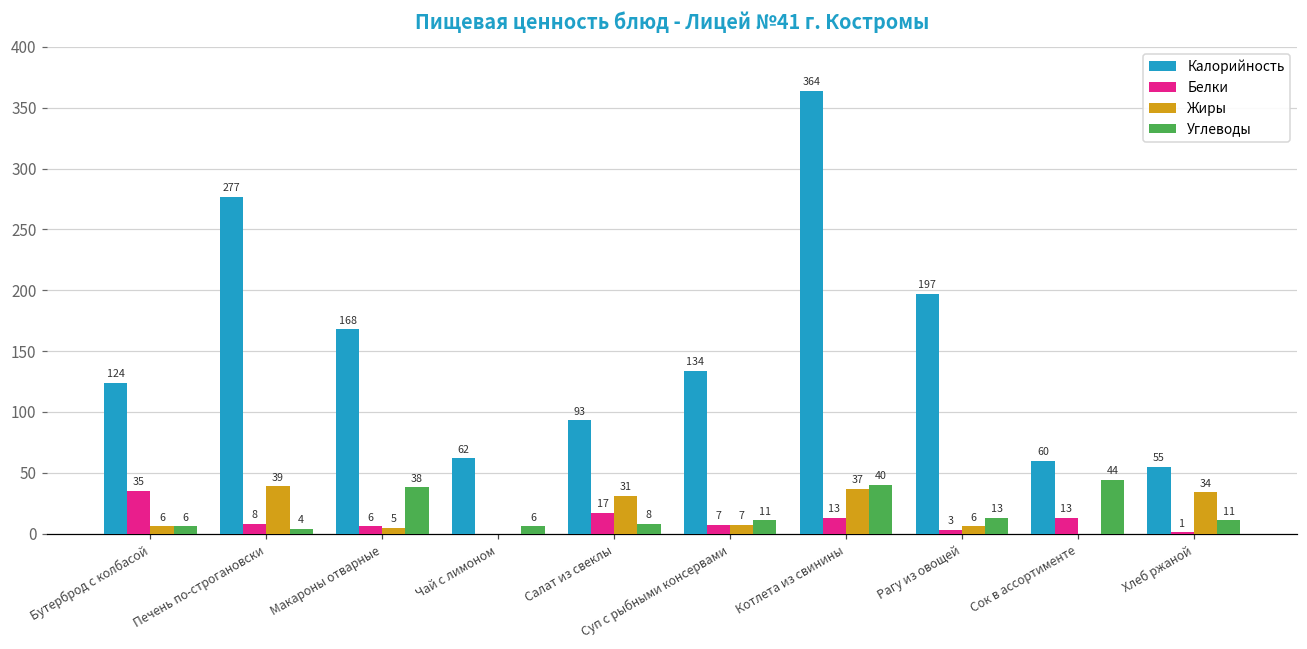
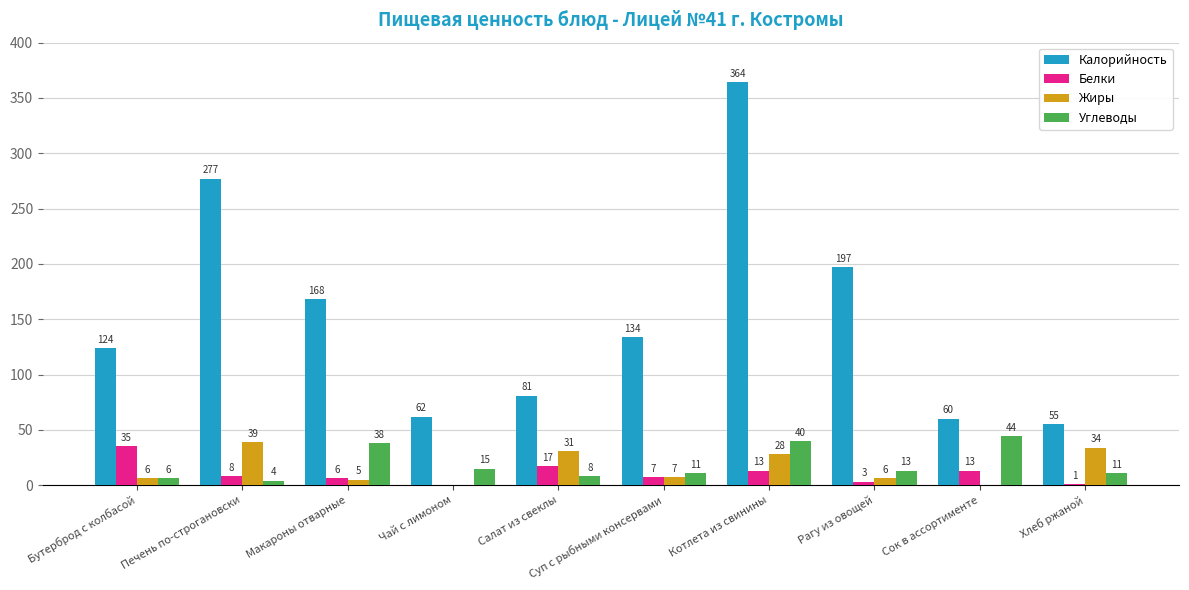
Углеводы, Чай с лимоном: 6 -> 15
Калорийность, Салат из свеклы: 93 -> 81
Жиры, Котлета из свинины: 37 -> 28
